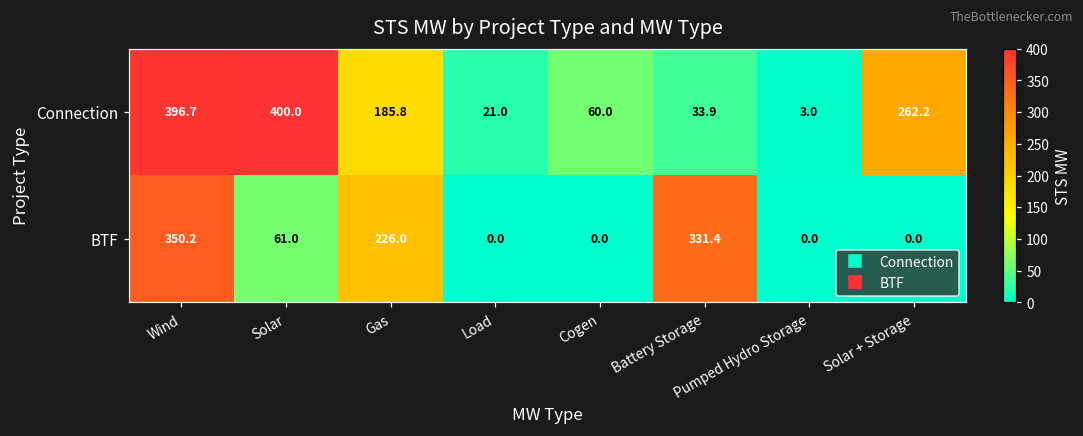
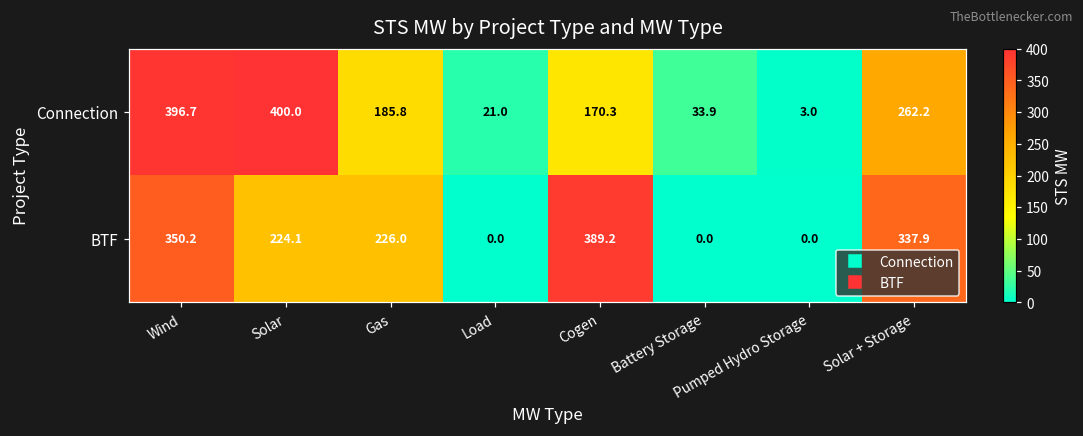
Connection, Cogen: 60.0 -> 170.3
BTF, Solar: 61.0 -> 224.1
BTF, Cogen: 0.0 -> 389.2
BTF, Battery Storage: 331.4 -> 0.0
BTF, Solar + Storage: 0.0 -> 337.9
